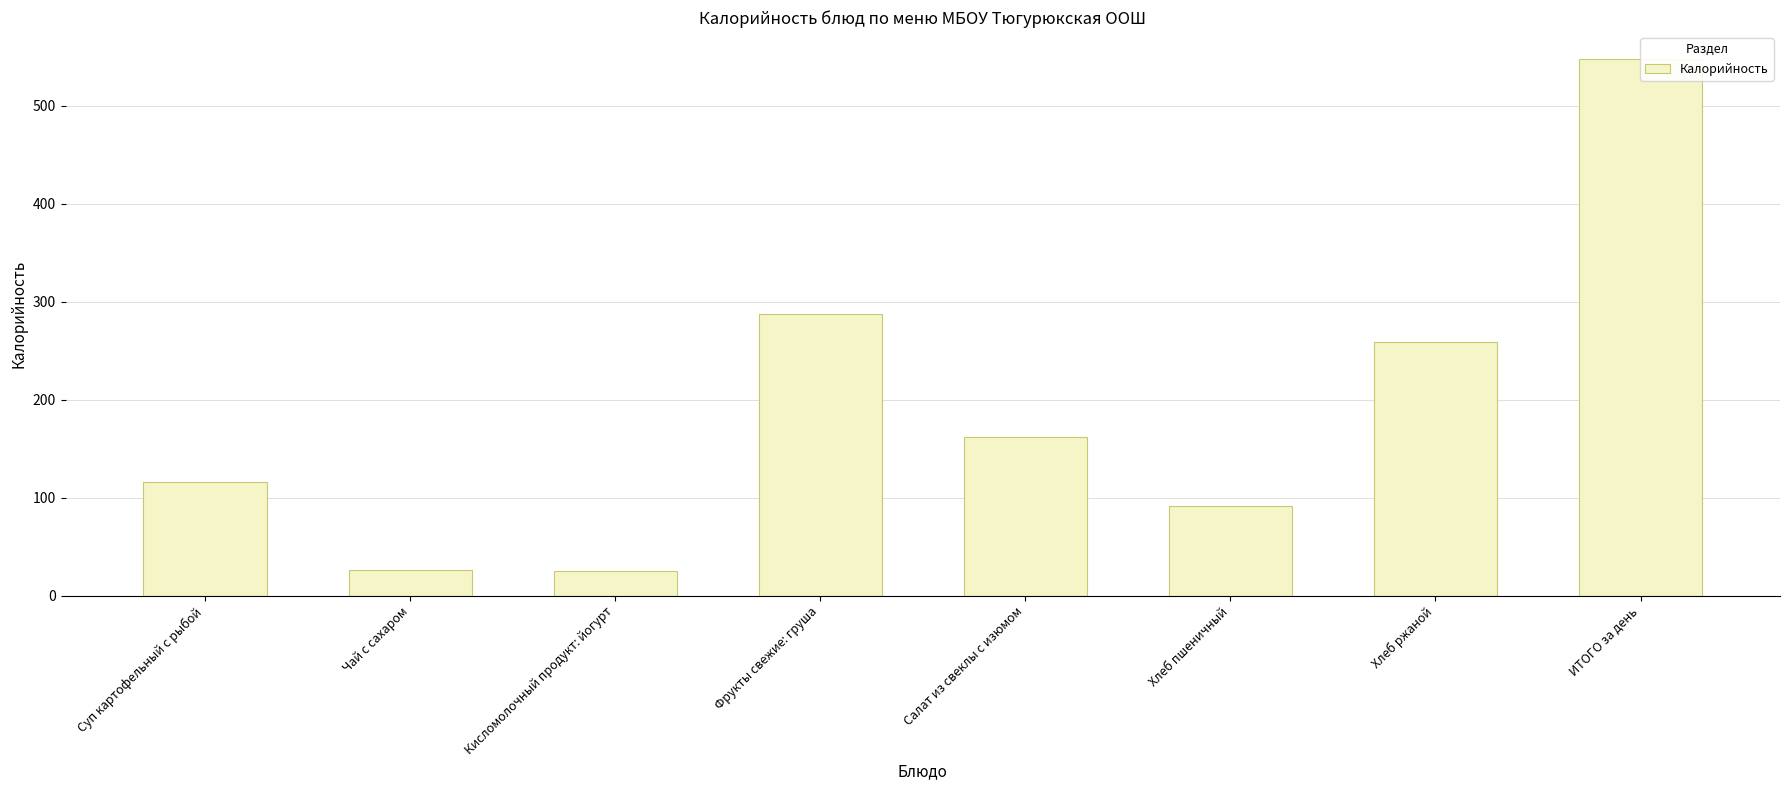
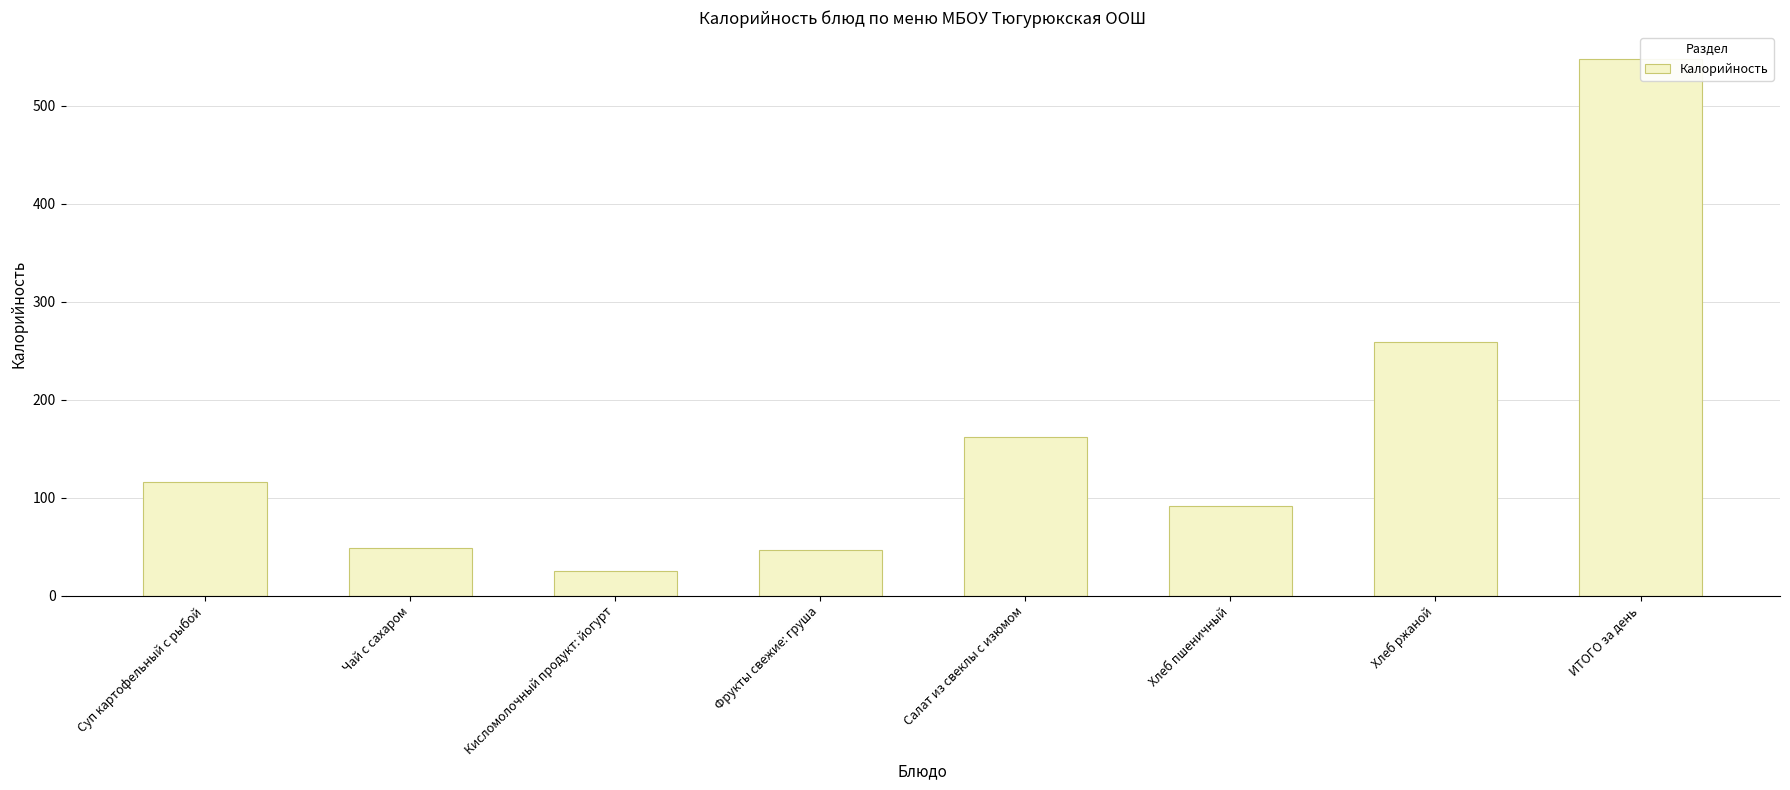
Чай с сахаром: 30 -> 50
Фрукты свежие: груша: 290 -> 50
